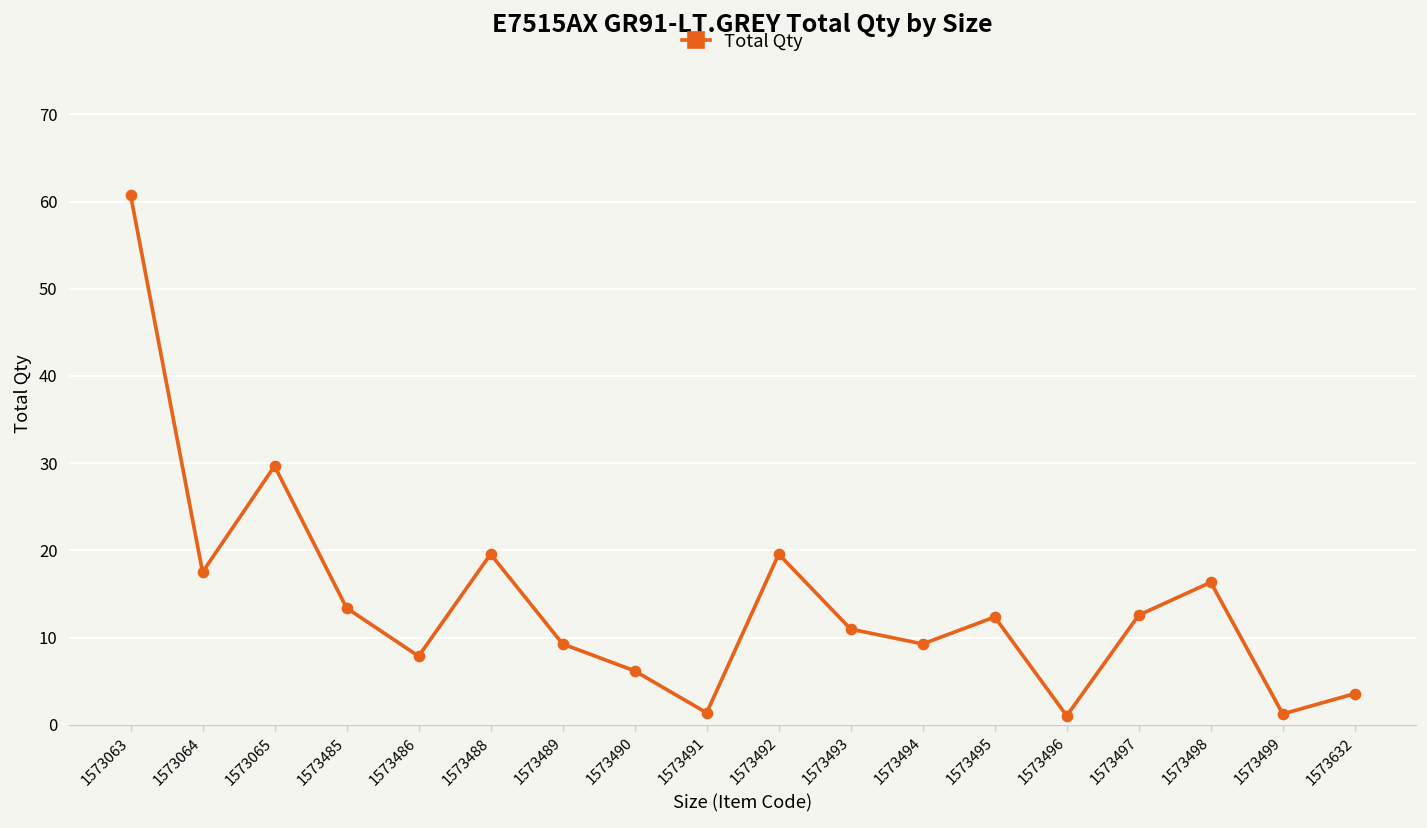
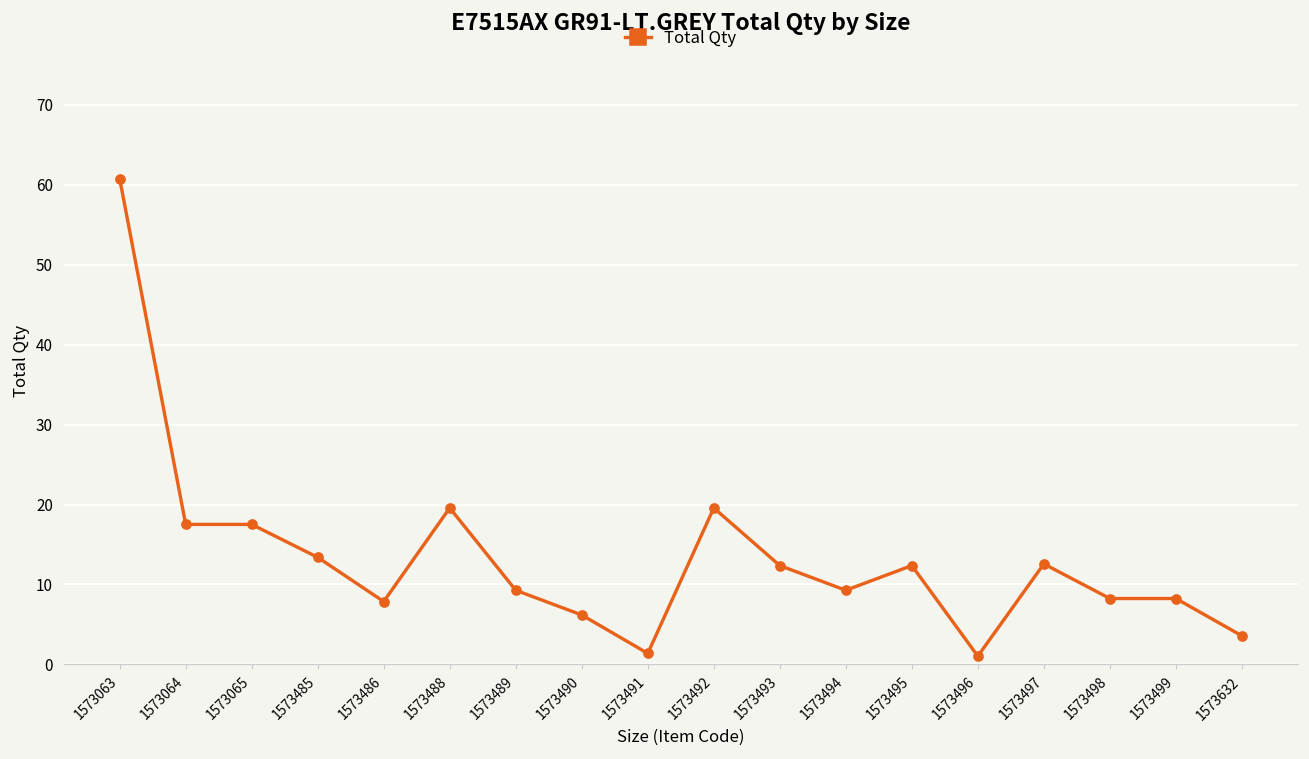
1573065: 30 -> 18
1573493: 11 -> 12
1573498: 16 -> 8
1573499: 1 -> 8
